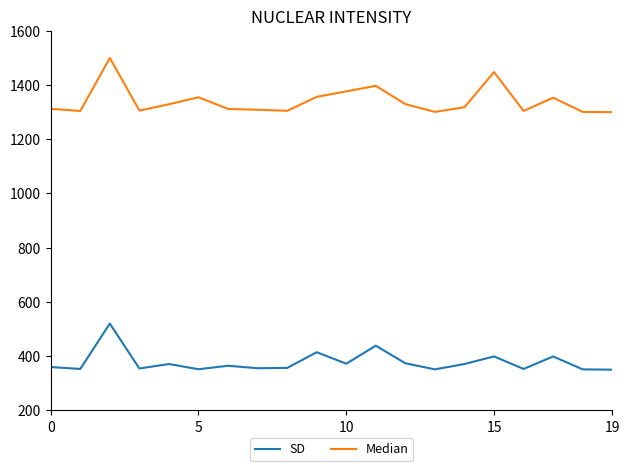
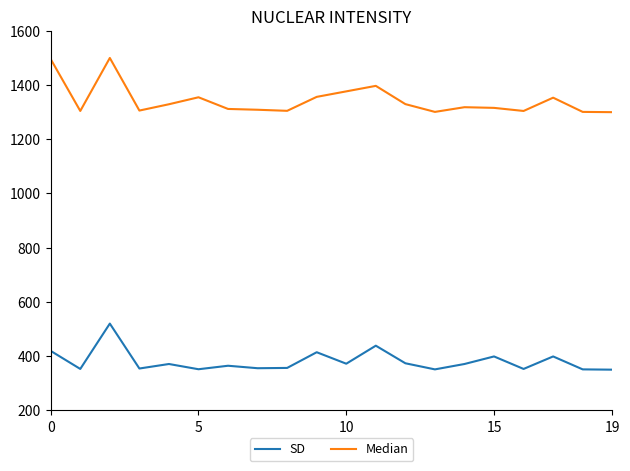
SD, 0: 360 -> 420
Median, 0: 1310 -> 1500
Median, 15: 1450 -> 1320
